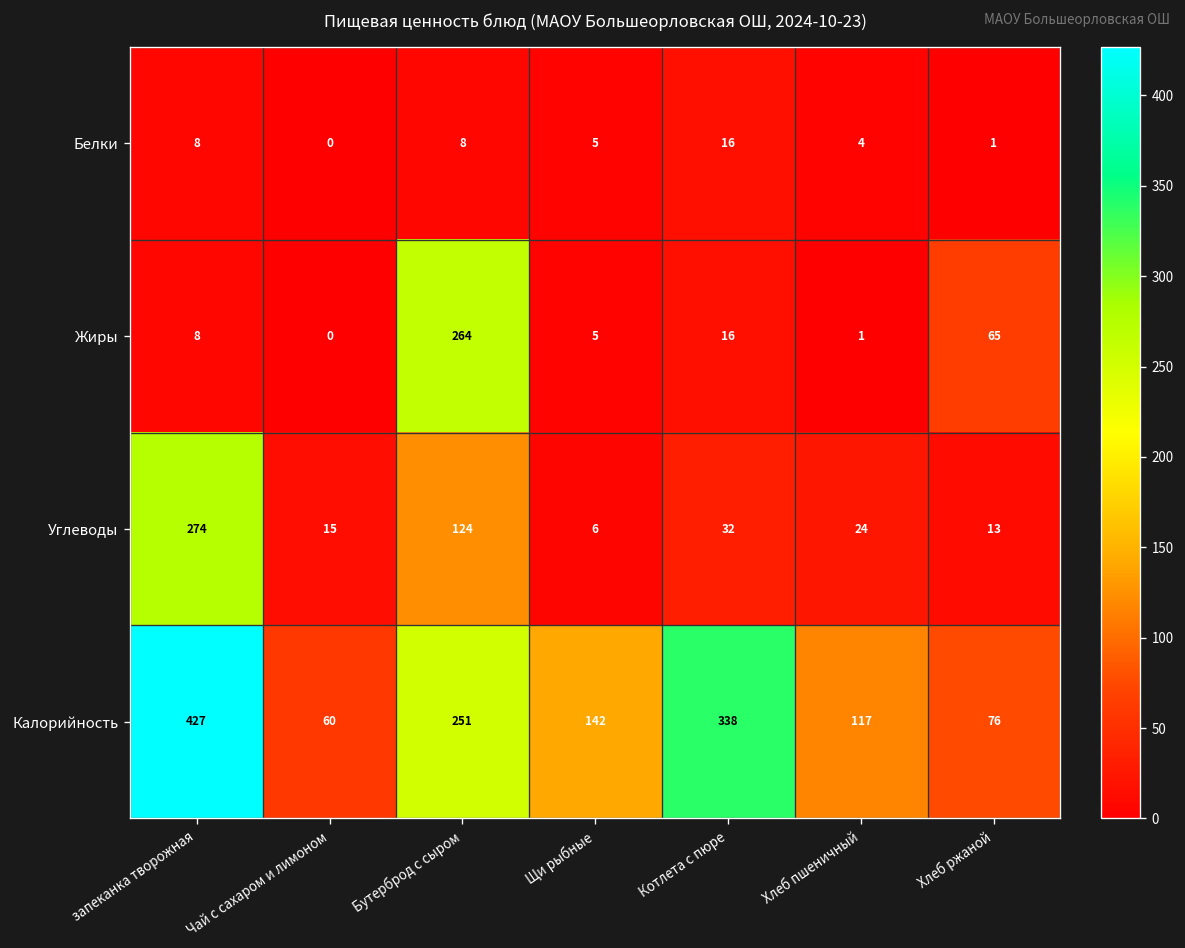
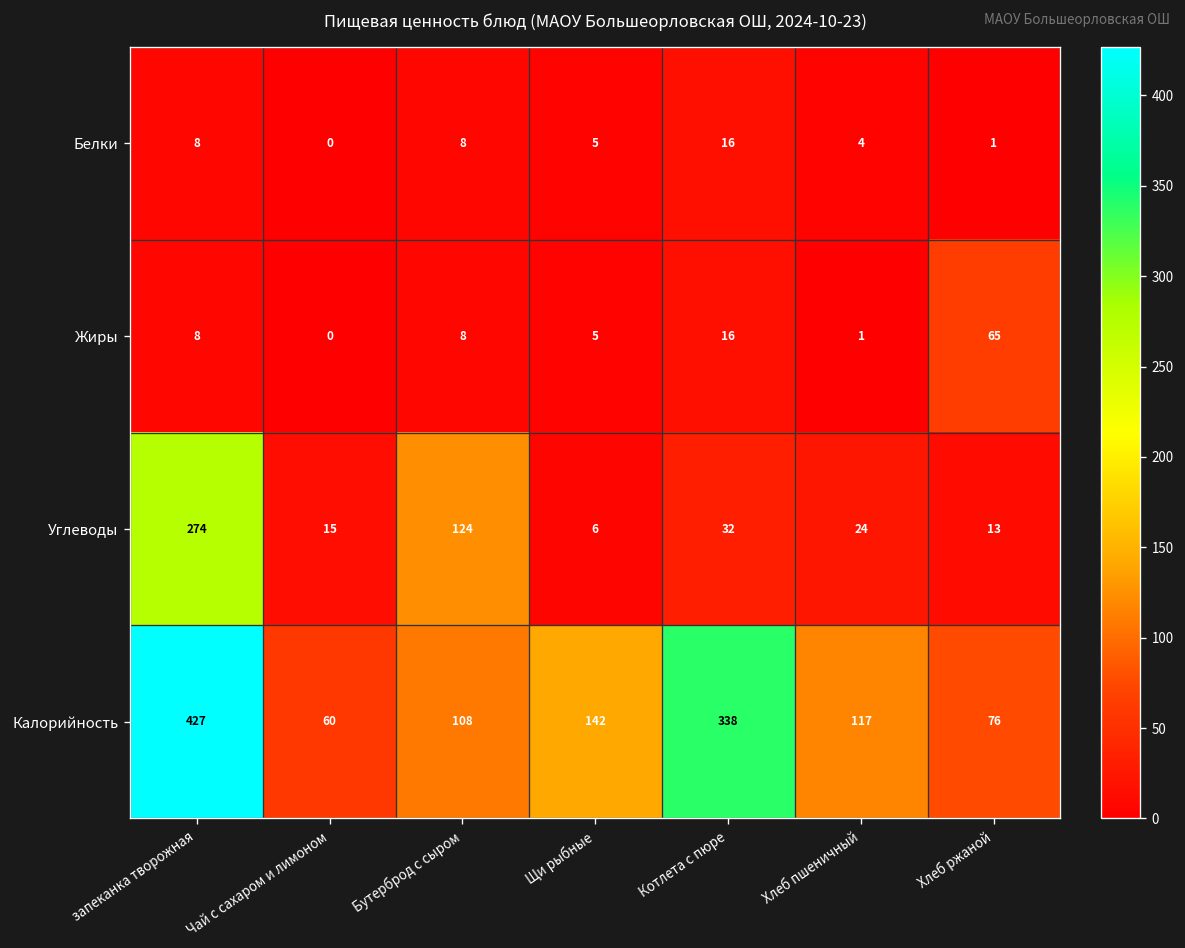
Жиры, Бутерброд с сыром: 264 -> 8
Калорийность, Бутерброд с сыром: 251 -> 108
